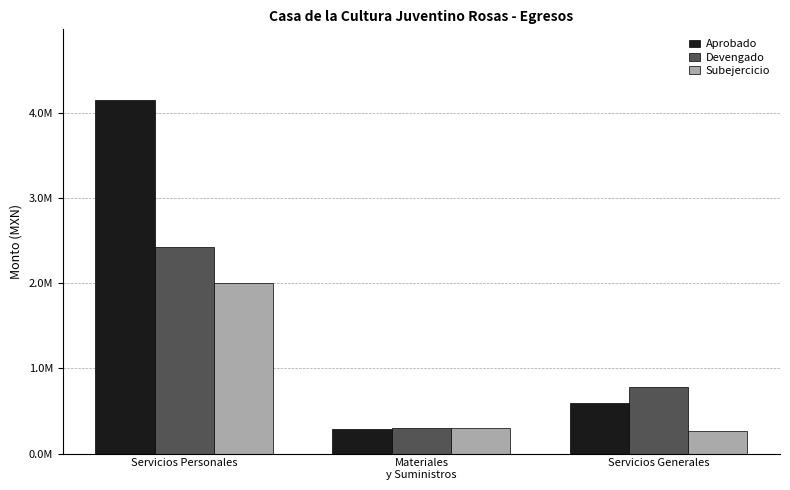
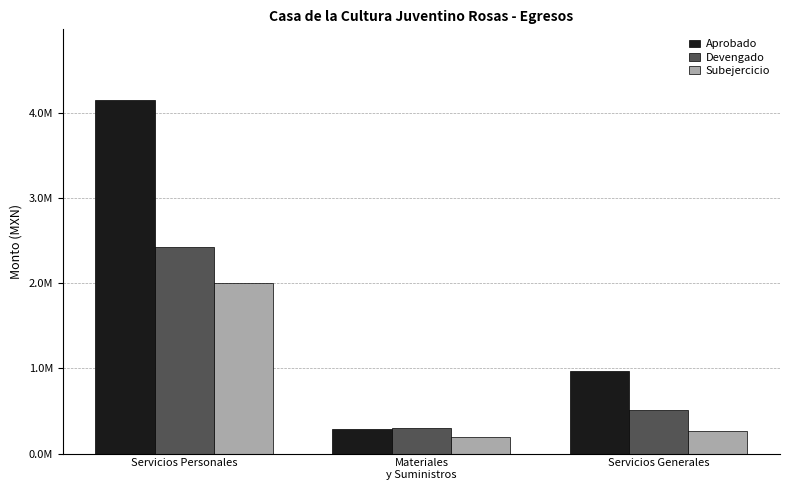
Subejercicio, Materiales y Suministros: 300000 -> 200000
Aprobado, Servicios Generales: 600000 -> 1000000
Devengado, Servicios Generales: 800000 -> 500000
